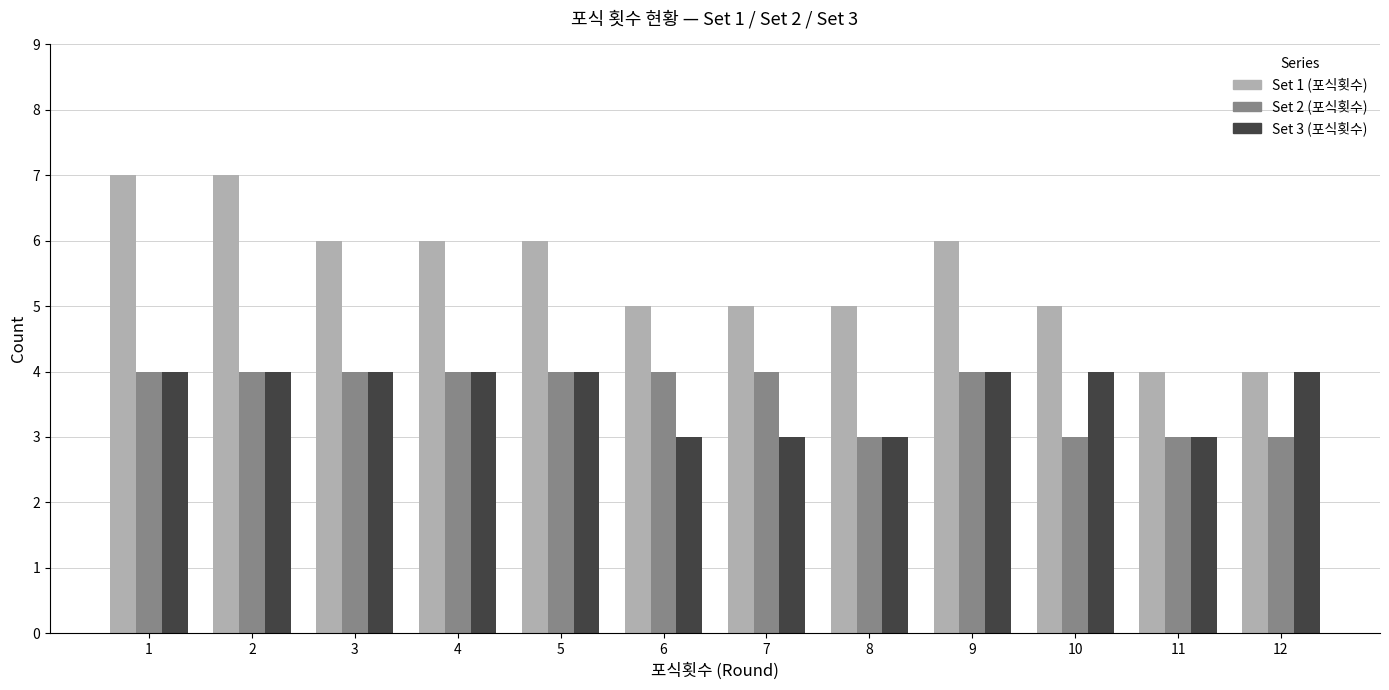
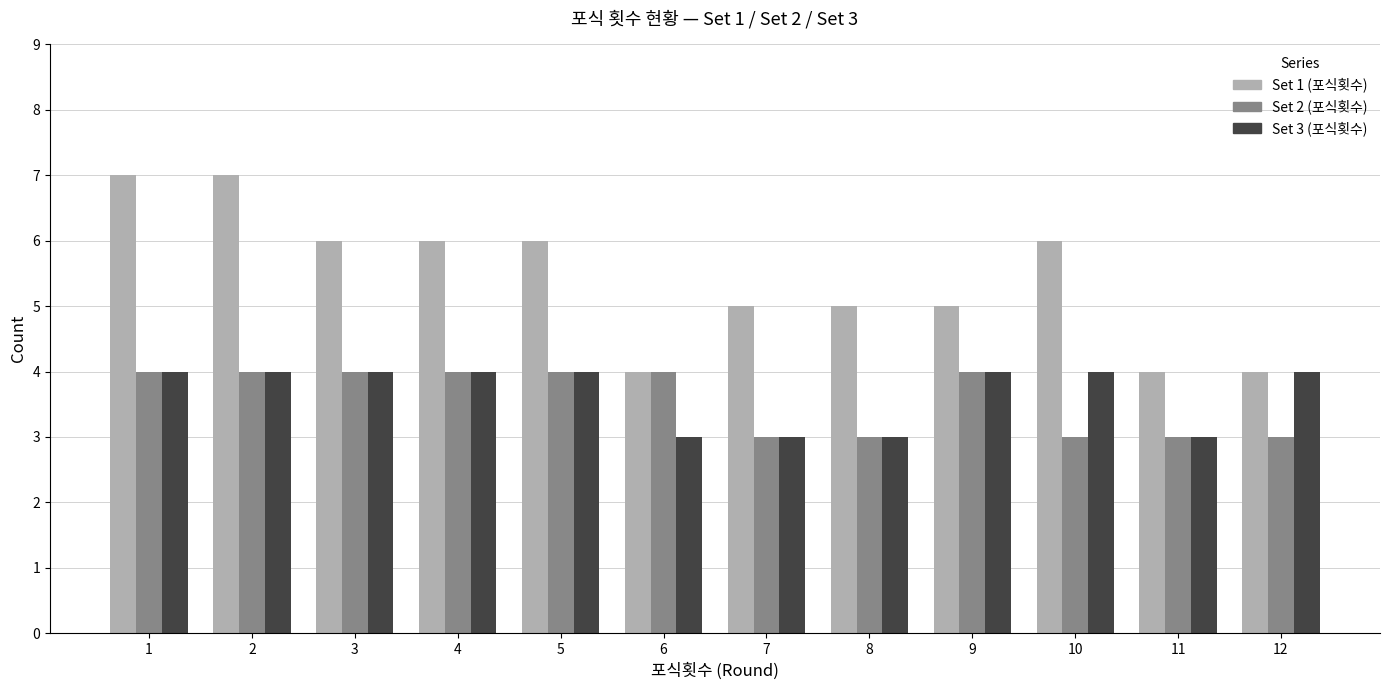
Set 1 (포식횟수), 6: 5 -> 4
Set 2 (포식횟수), 7: 4 -> 3
Set 1 (포식횟수), 9: 6 -> 5
Set 1 (포식횟수), 10: 5 -> 6
